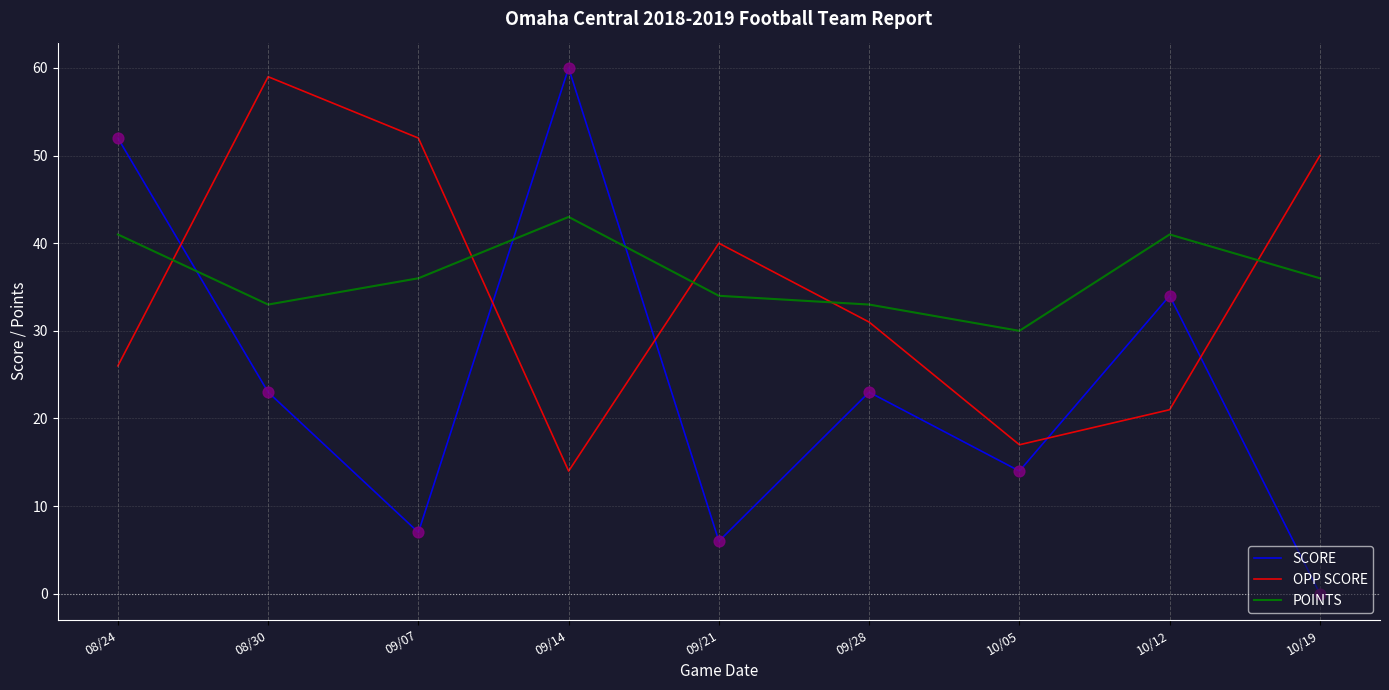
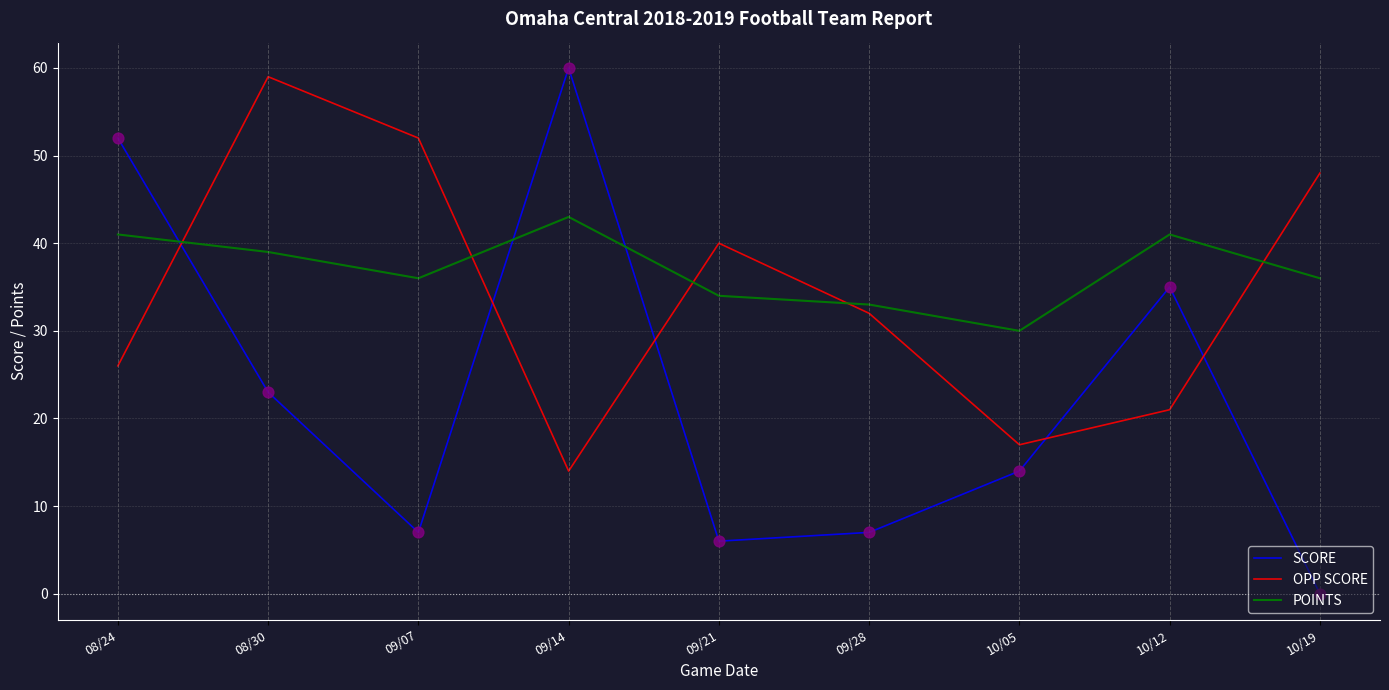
POINTS, 08/30: 33 -> 39
SCORE, 09/28: 23 -> 7
OPP SCORE, 09/28: 31 -> 32
SCORE, 10/12: 34 -> 35
OPP SCORE, 10/19: 50 -> 48
